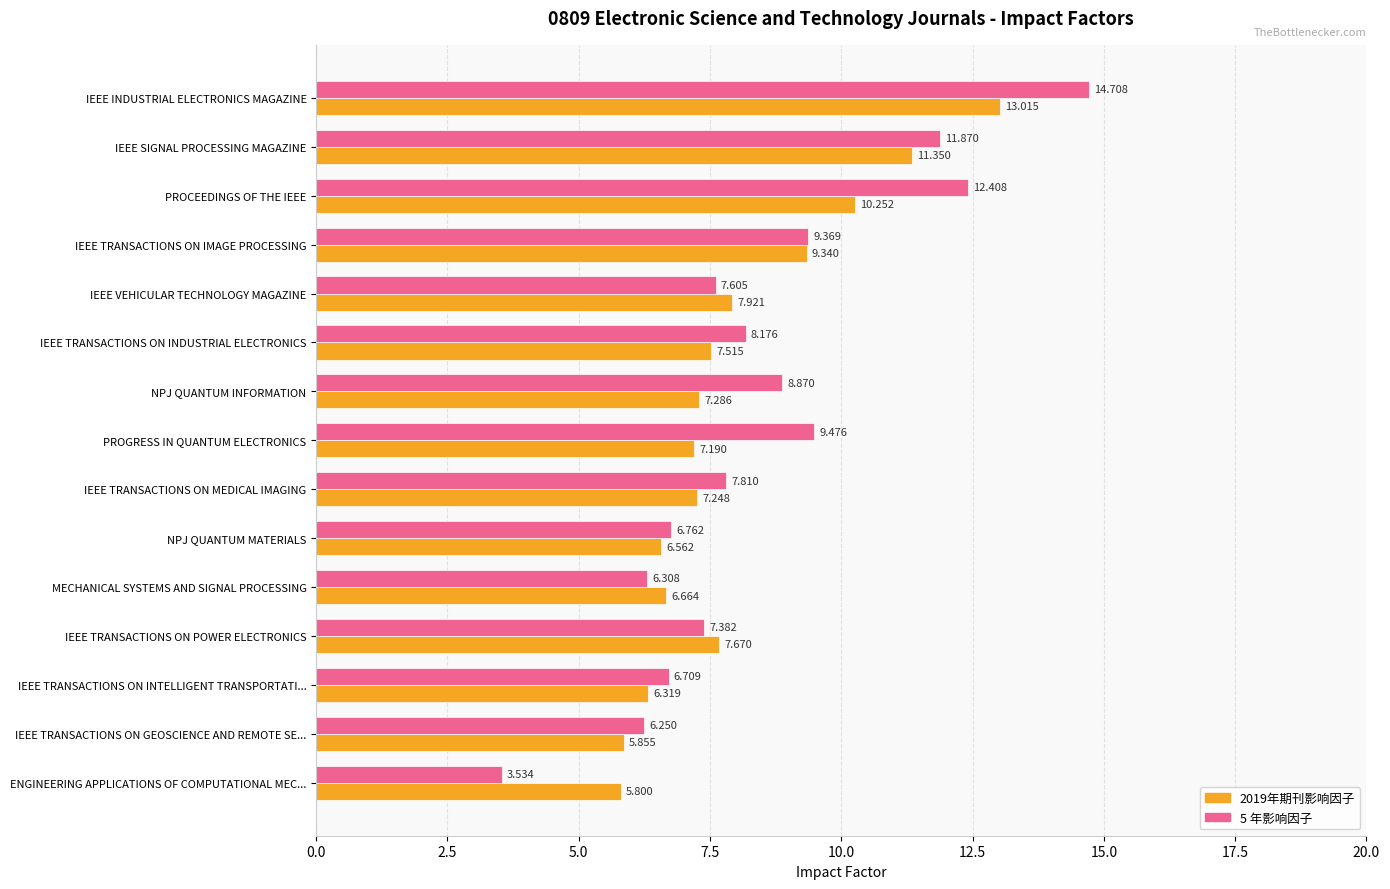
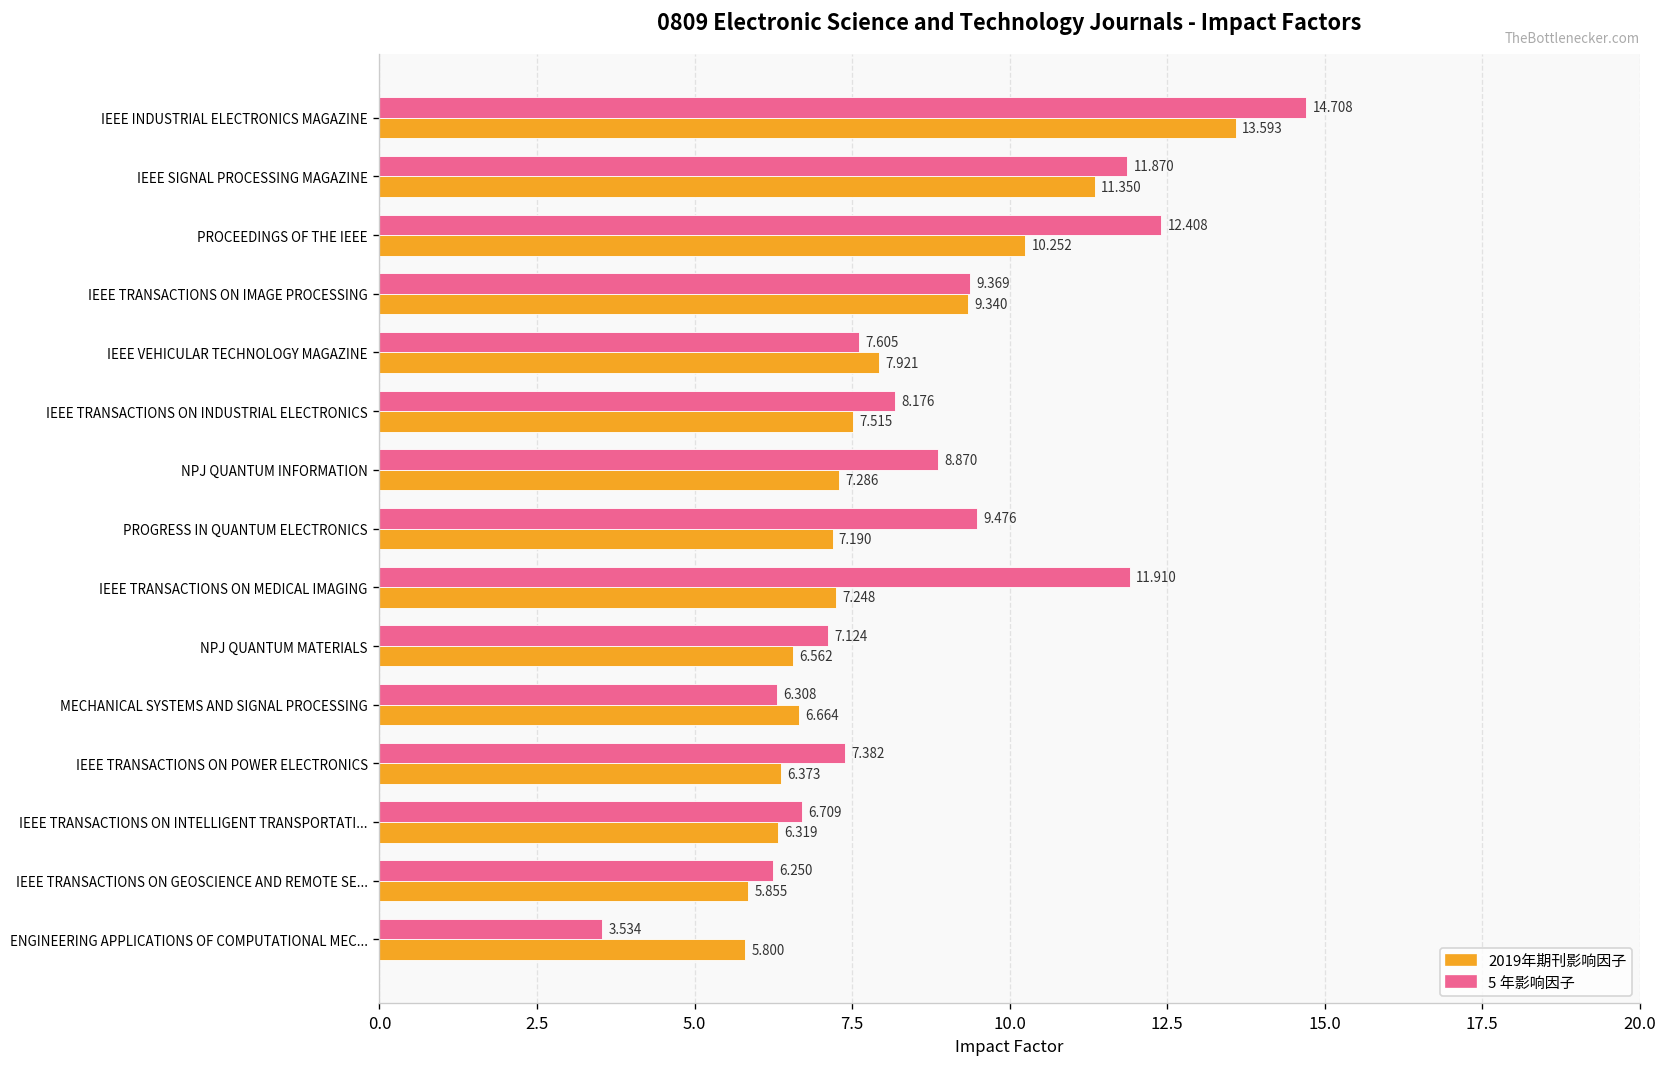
2019年期刊影响因子, IEEE INDUSTRIAL ELECTRONICS MAGAZINE: 13.015 -> 13.593
5 年影响因子, IEEE TRANSACTIONS ON MEDICAL IMAGING: 7.810 -> 11.910
5 年影响因子, NPJ QUANTUM MATERIALS: 6.762 -> 7.124
2019年期刊影响因子, IEEE TRANSACTIONS ON POWER ELECTRONICS: 7.670 -> 6.373
